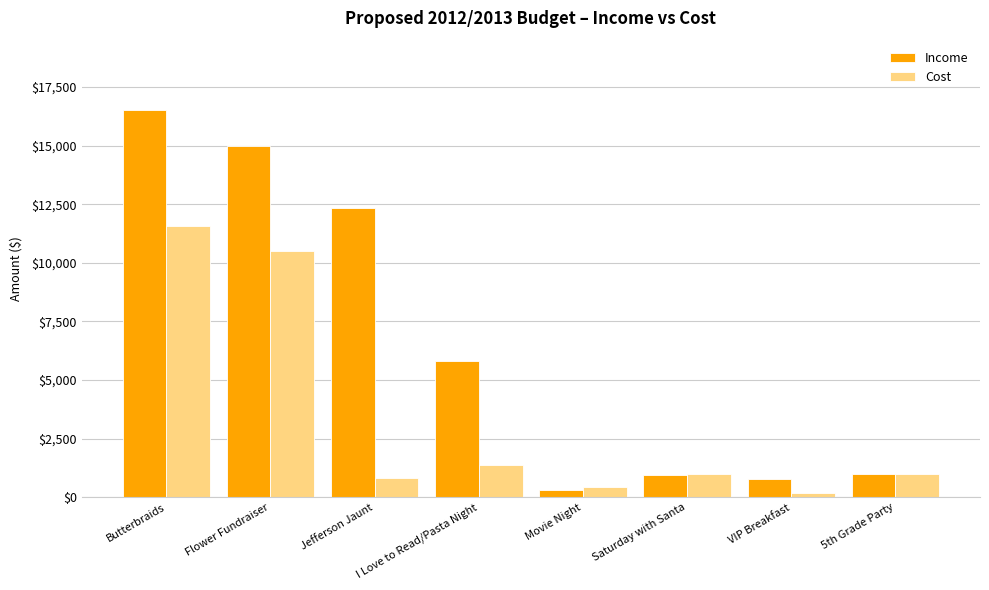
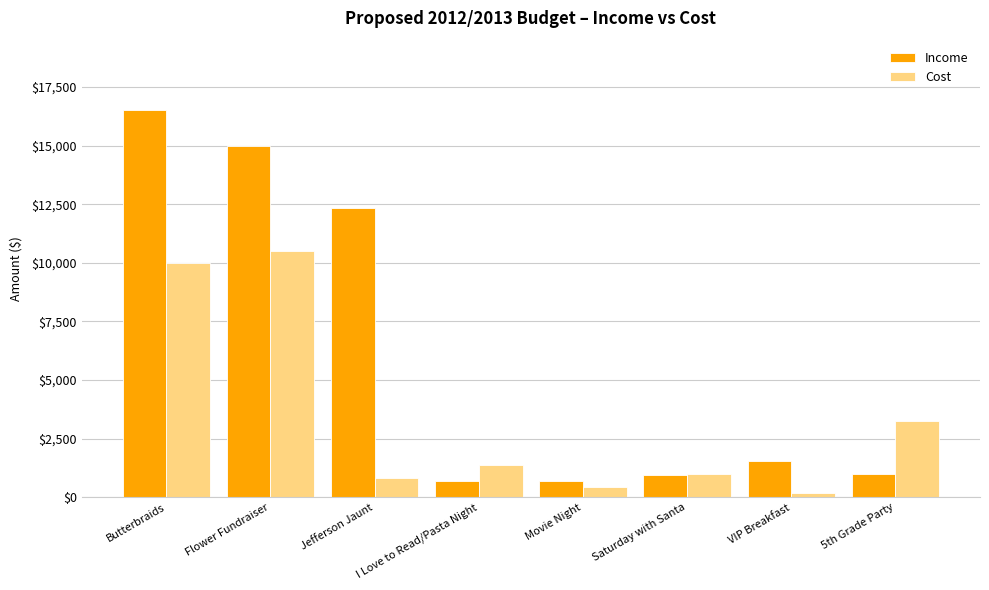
Cost, Butterbraids: $11,600 -> $10,000
Income, I Love to Read/Pasta Night: $5,800 -> $700
Income, Movie Night: $300 -> $700
Income, VIP Breakfast: $800 -> $1,500
Cost, 5th Grade Party: $1,000 -> $3,300
